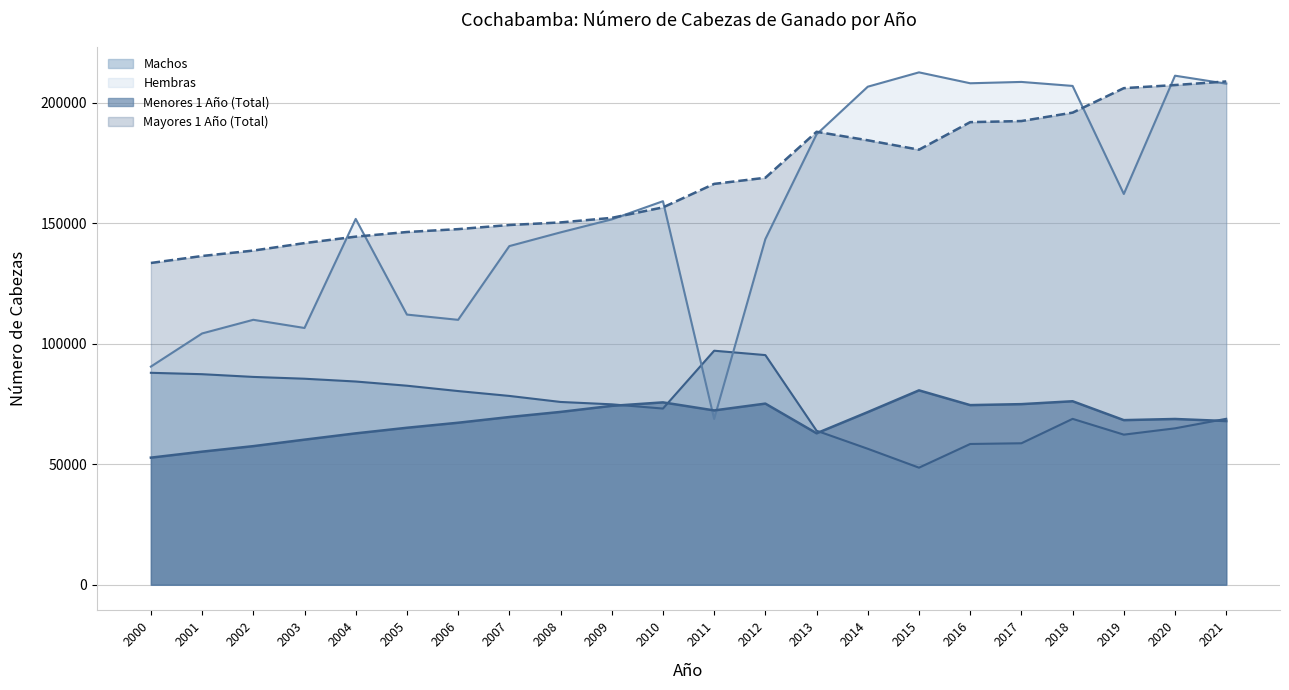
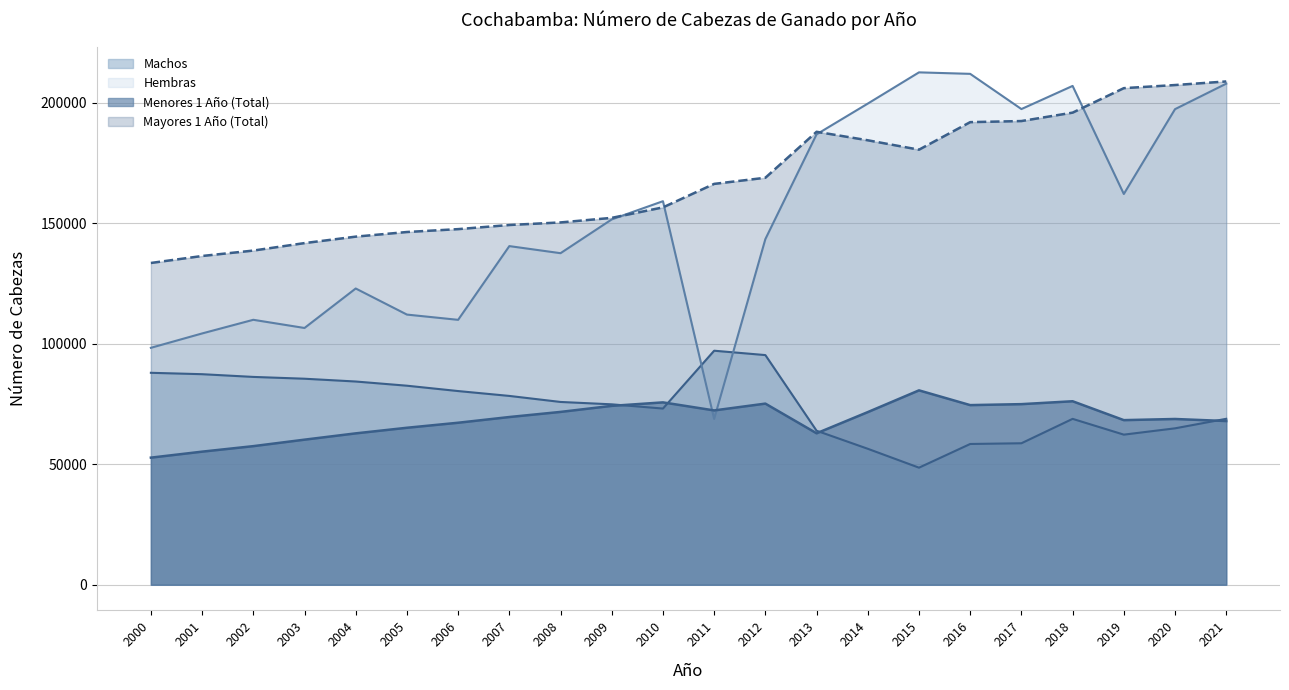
Hembras, 2000: 90000 -> 98000
Hembras, 2004: 152000 -> 123000
Hembras, 2008: 146000 -> 138000
Hembras, 2014: 207000 -> 200000
Hembras, 2016: 208000 -> 212000
Hembras, 2017: 209000 -> 197000
Hembras, 2020: 211000 -> 197000
